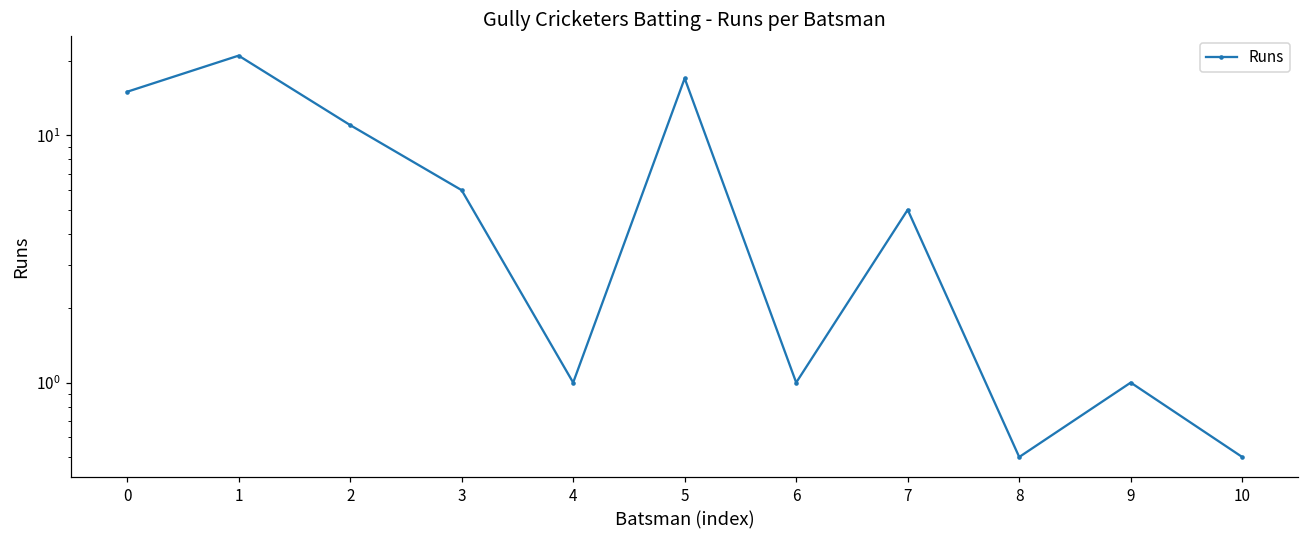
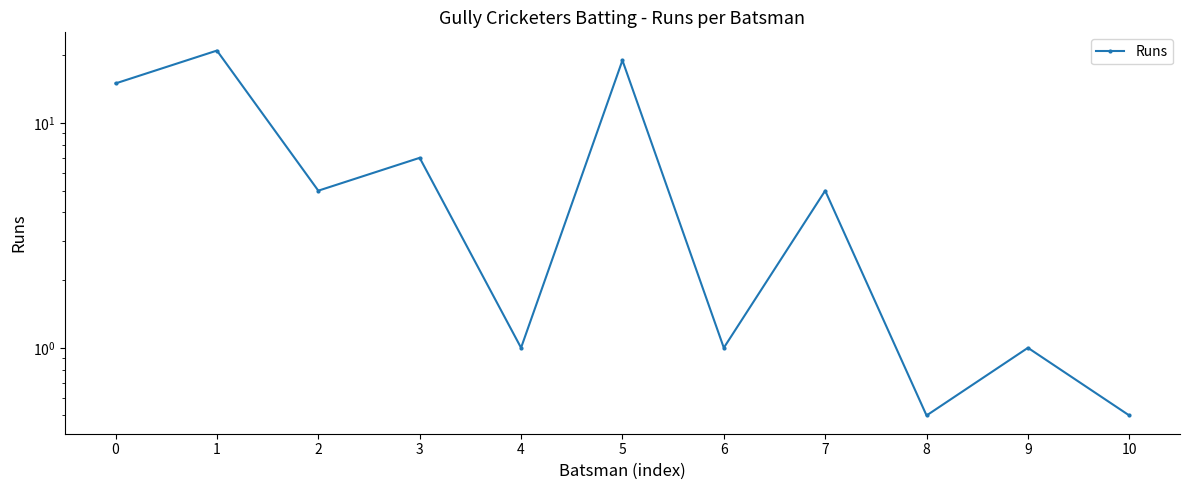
2: 11 -> 5
3: 6 -> 7
5: 17 -> 19
